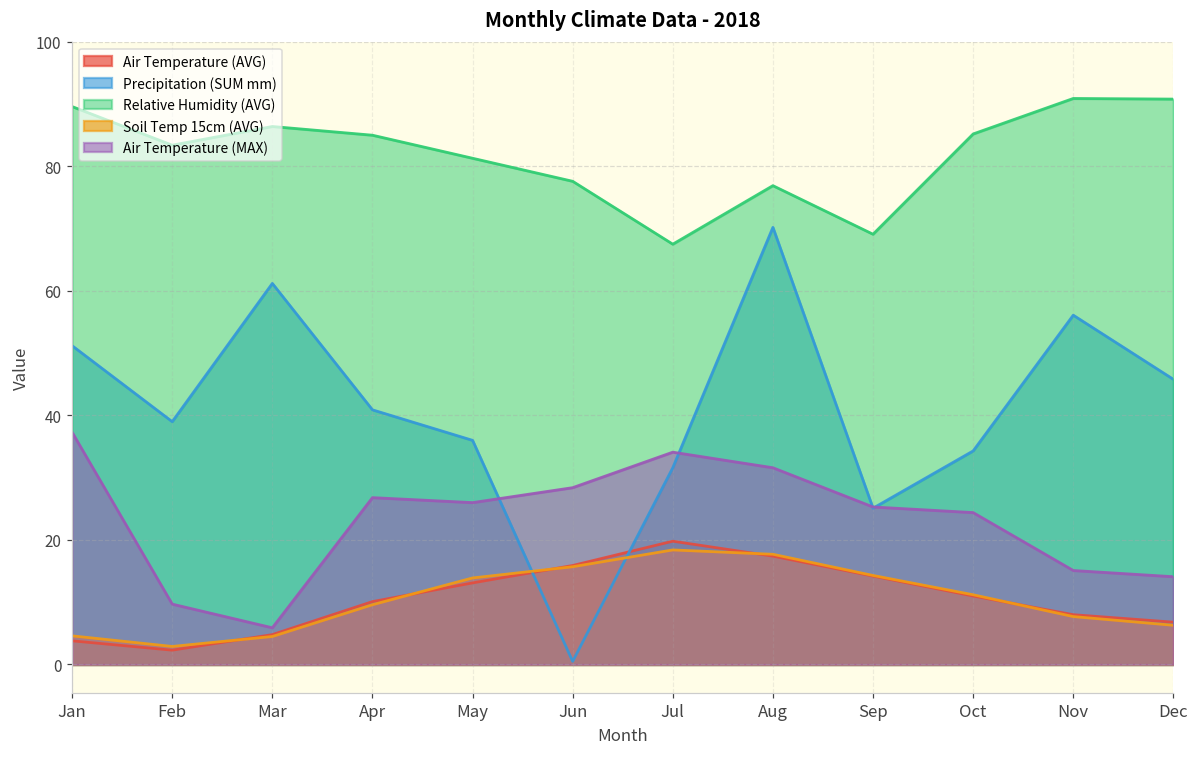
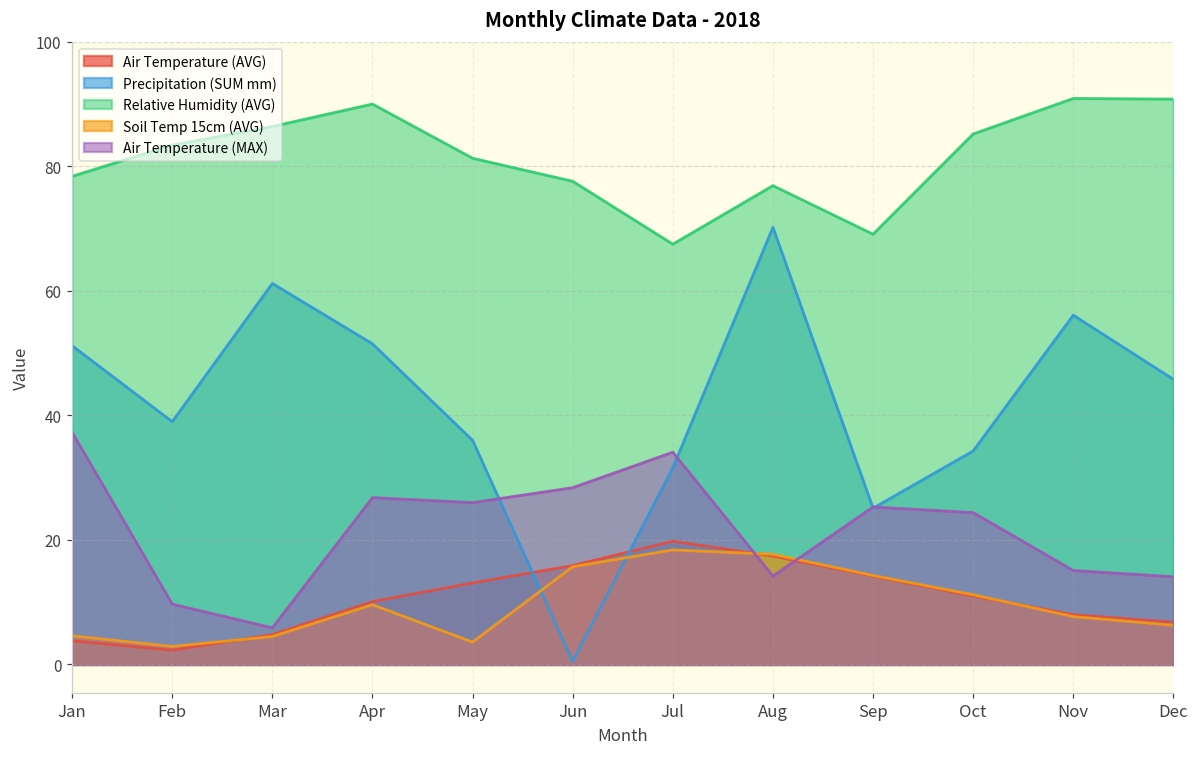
Relative Humidity (AVG), Jan: 90 -> 78
Precipitation (SUM mm), Apr: 41 -> 52
Relative Humidity (AVG), Apr: 85 -> 90
Soil Temp 15cm (AVG), May: 14 -> 4
Air Temperature (MAX), Aug: 32 -> 14
